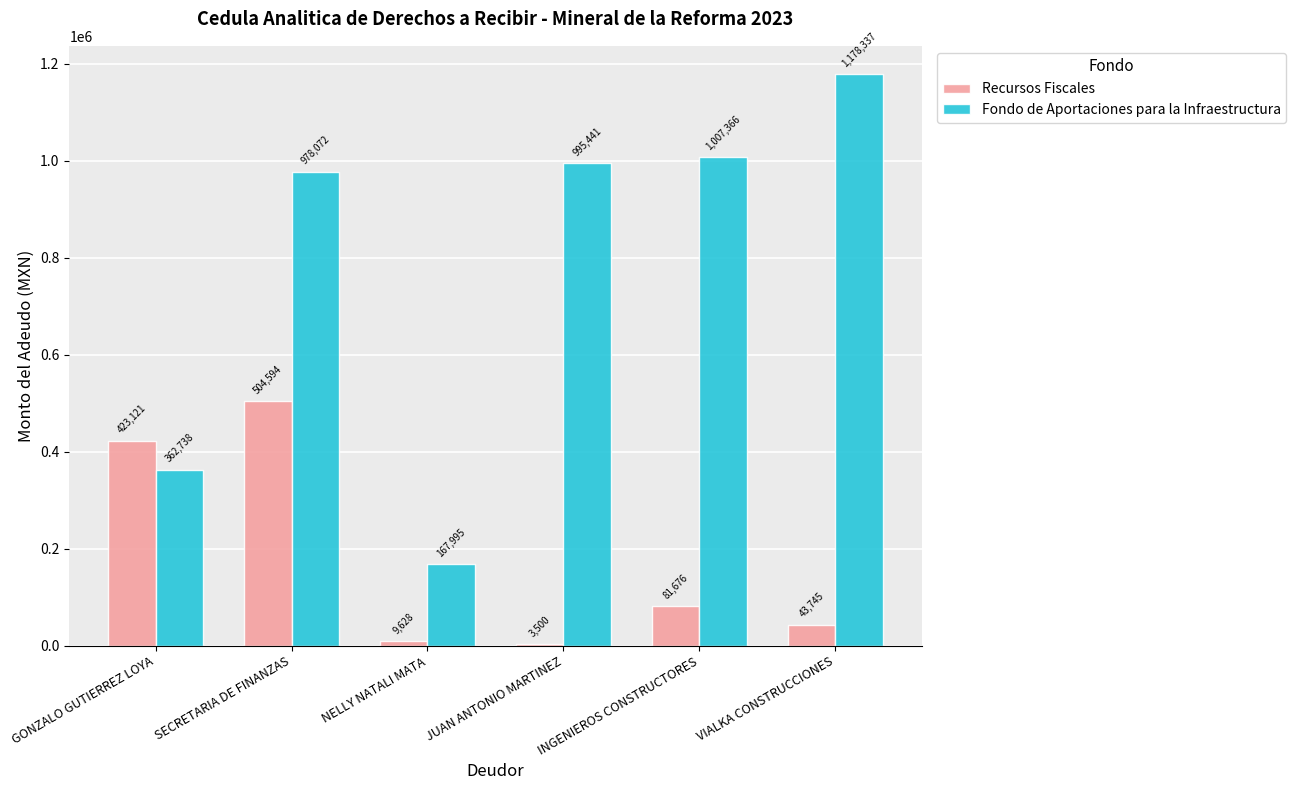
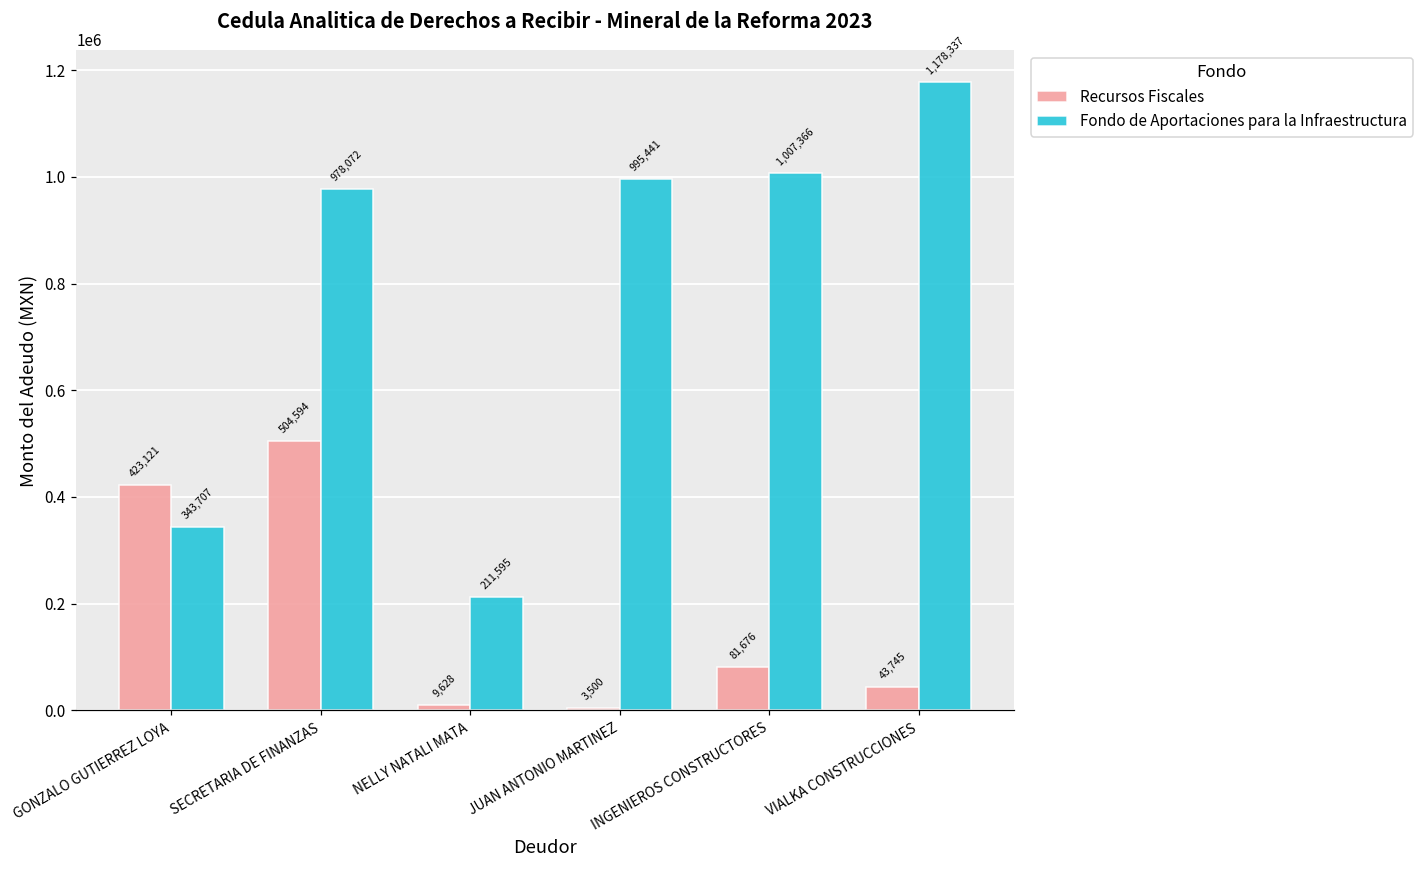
Fondo de Aportaciones para la Infraestructura, GONZALO GUTIERREZ LOYA: 362,738 -> 343,707
Fondo de Aportaciones para la Infraestructura, NELLY NATALI MATA: 167,995 -> 211,595
